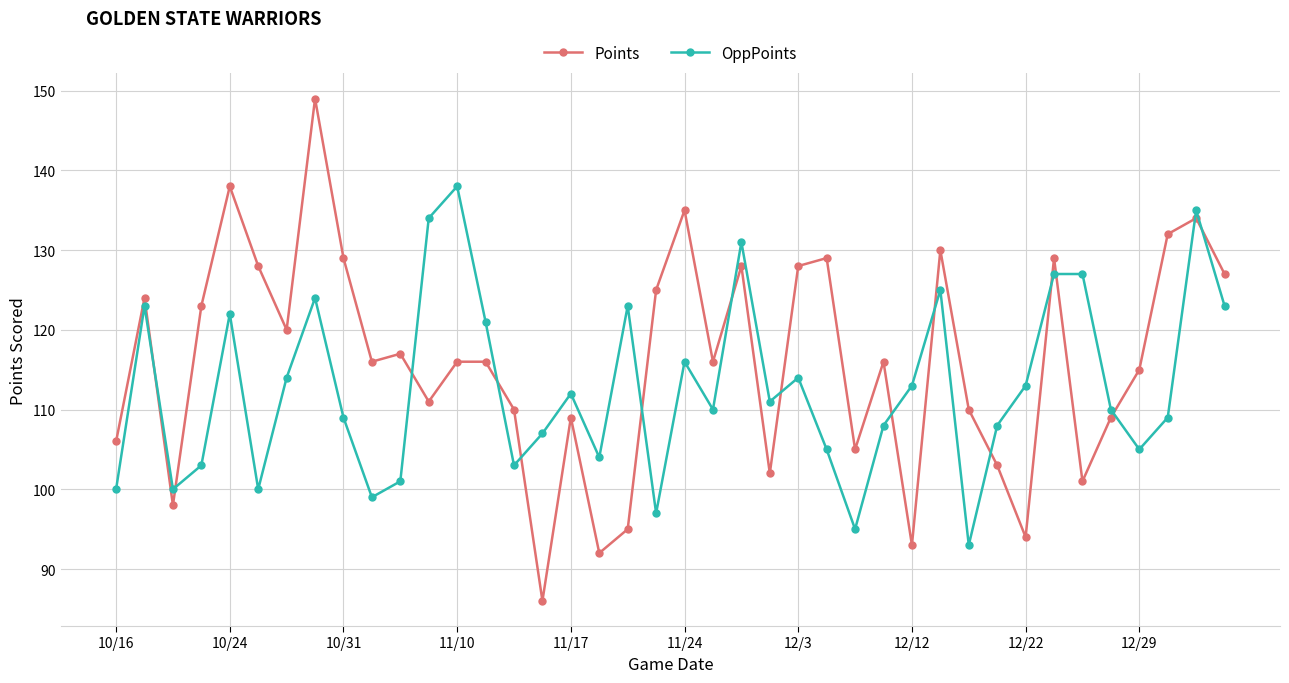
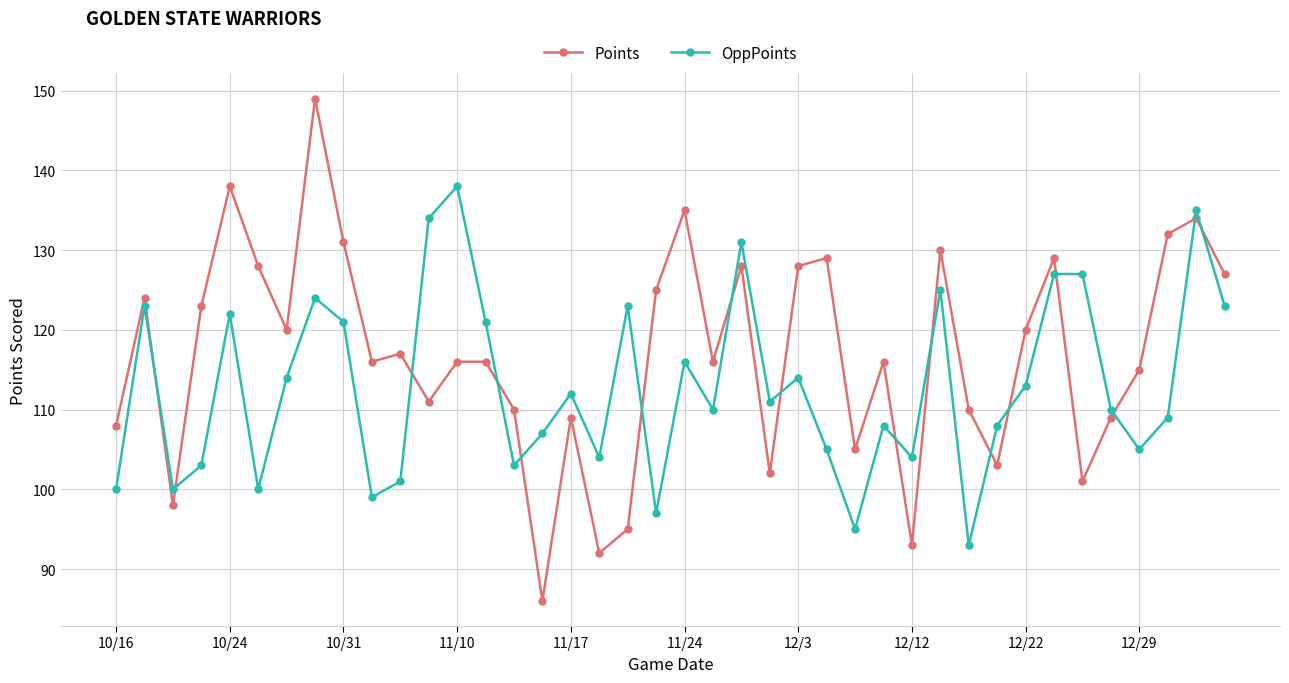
Points, 10/16: 106 -> 108
Points, 10/31: 129 -> 131
OppPoints, 10/31: 109 -> 121
OppPoints, 12/12: 113 -> 104
Points, 12/22: 94 -> 120
